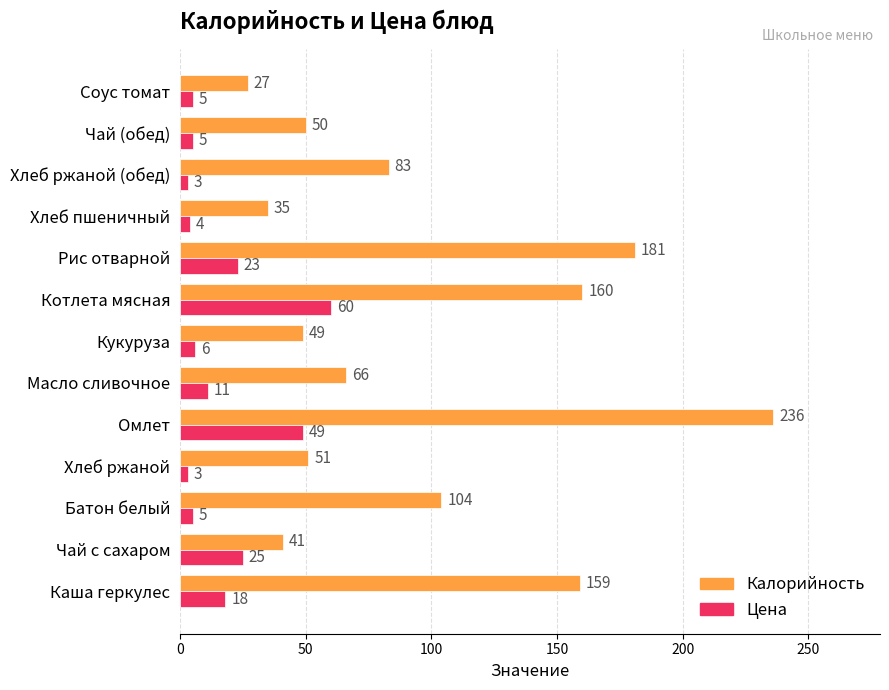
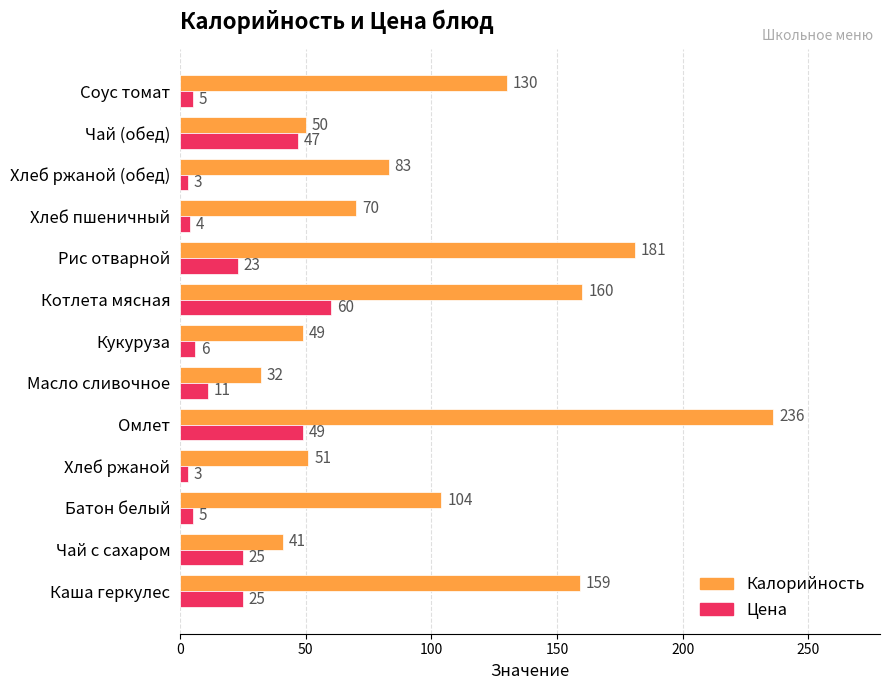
Калорийность, Соус томат: 27 -> 130
Цена, Чай (обед): 5 -> 47
Калорийность, Хлеб пшеничный: 35 -> 70
Калорийность, Масло сливочное: 66 -> 32
Цена, Каша геркулес: 18 -> 25
